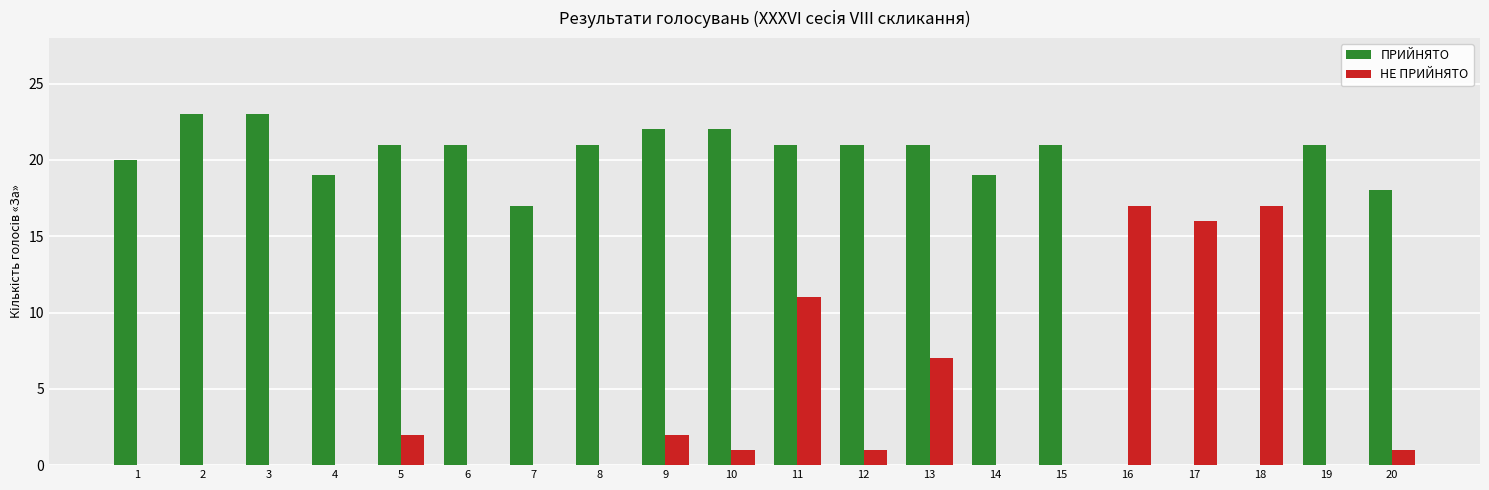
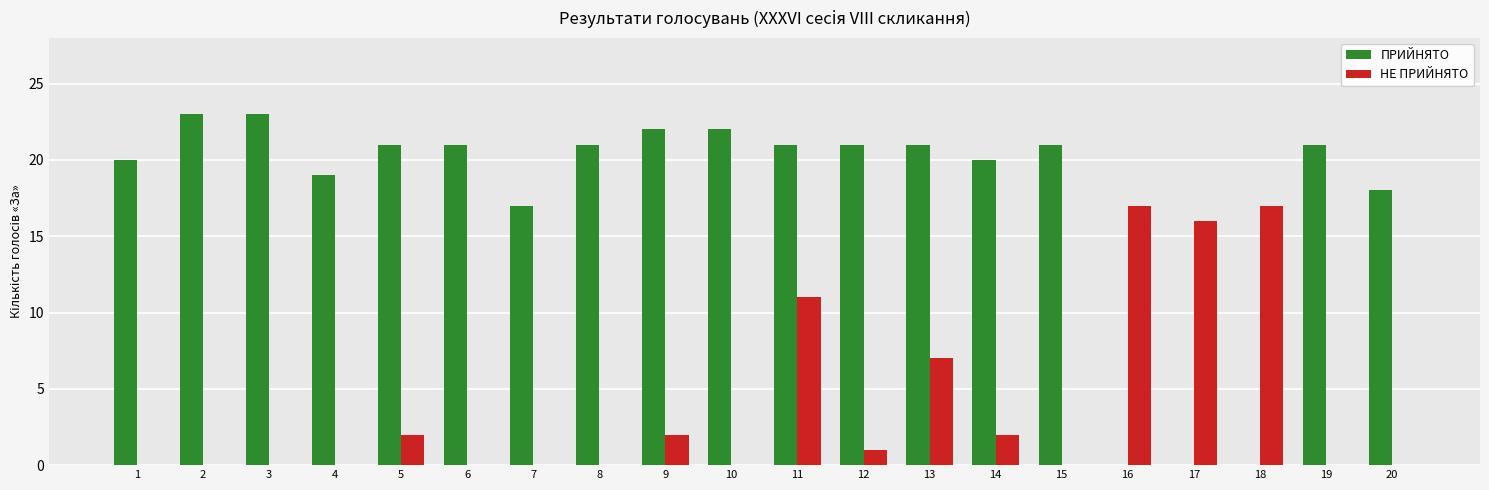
НЕ ПРИЙНЯТО, 10: 1 -> 0
ПРИЙНЯТО, 14: 19 -> 20
НЕ ПРИЙНЯТО, 14: 0 -> 2
НЕ ПРИЙНЯТО, 20: 1 -> 0
